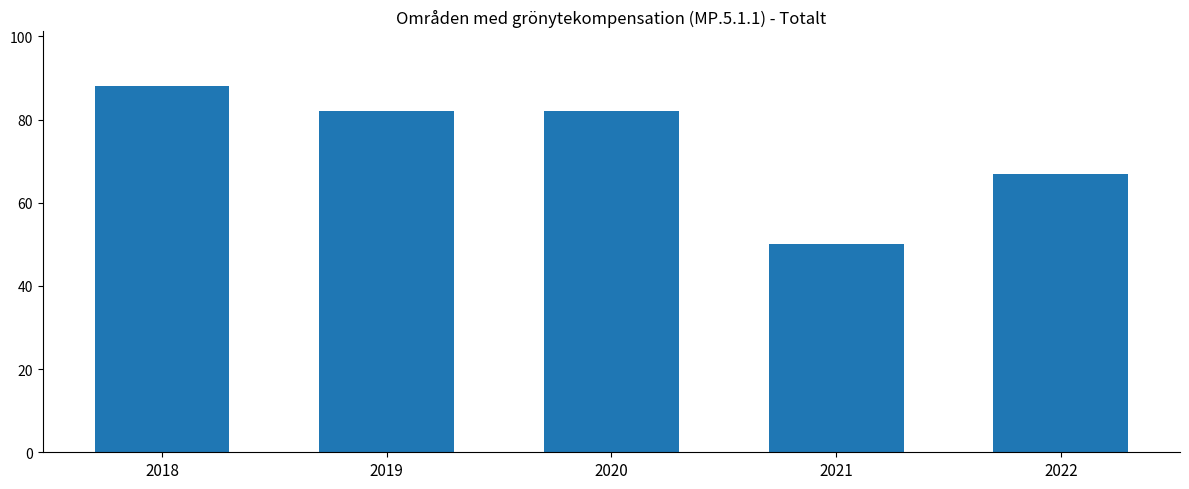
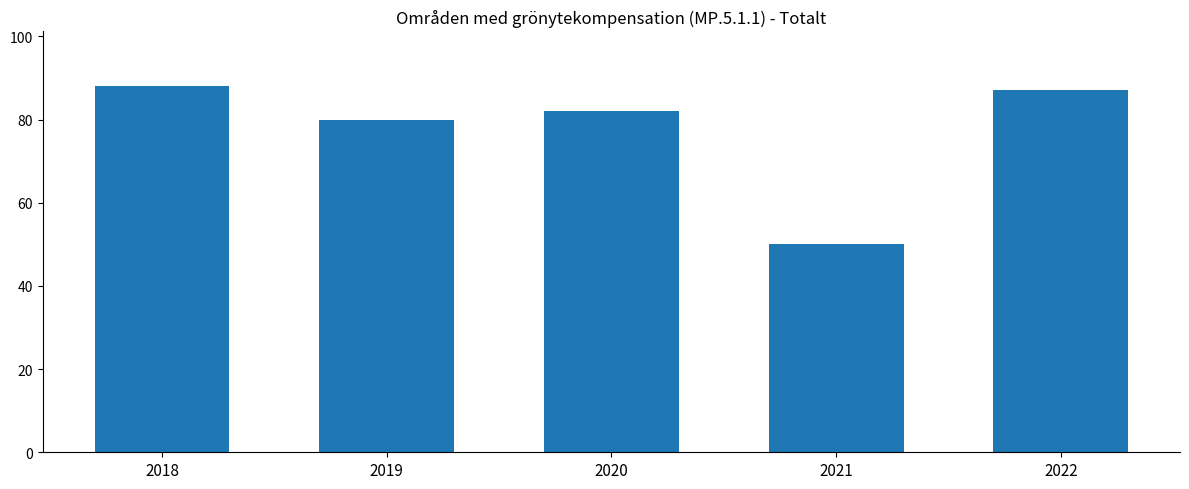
2019: 82 -> 80
2022: 67 -> 87
